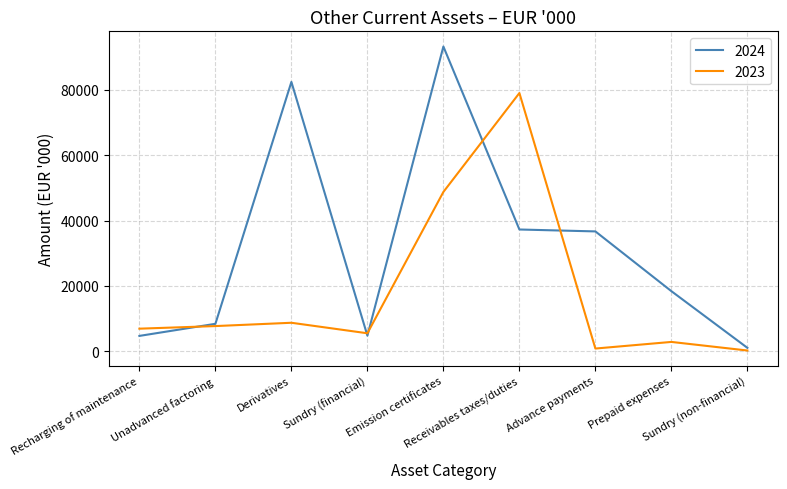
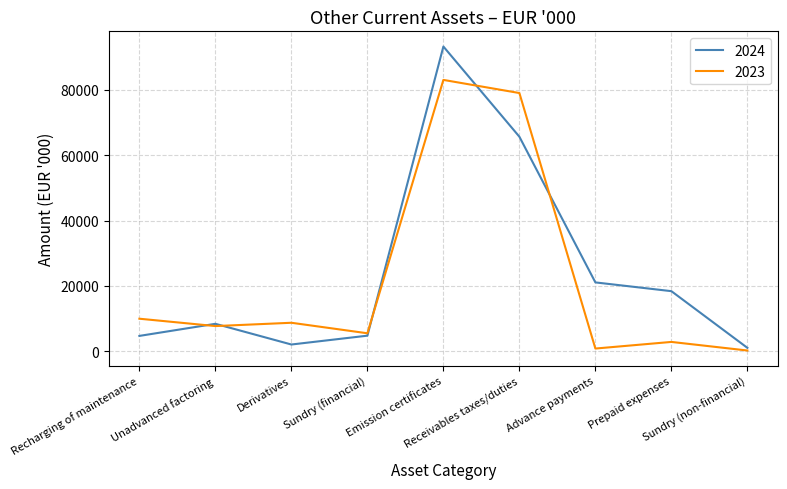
2023, Recharging of maintenance: 7000 -> 10000
2024, Derivatives: 82000 -> 2000
2023, Emission certificates: 49000 -> 83000
2024, Receivables taxes/duties: 37000 -> 66000
2024, Advance payments: 37000 -> 21000
